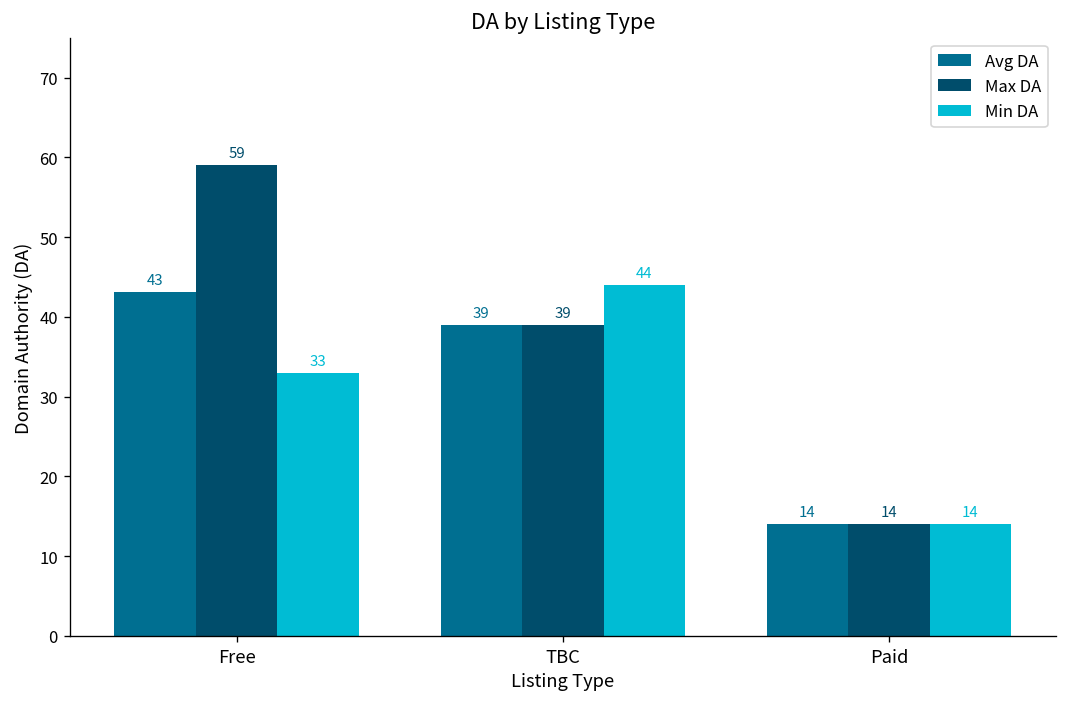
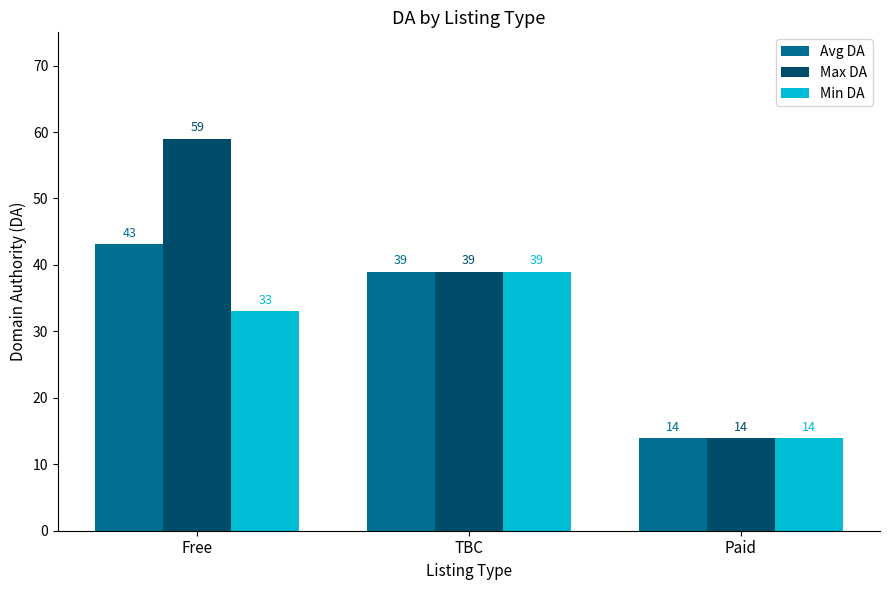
Min DA, TBC: 44 -> 39
